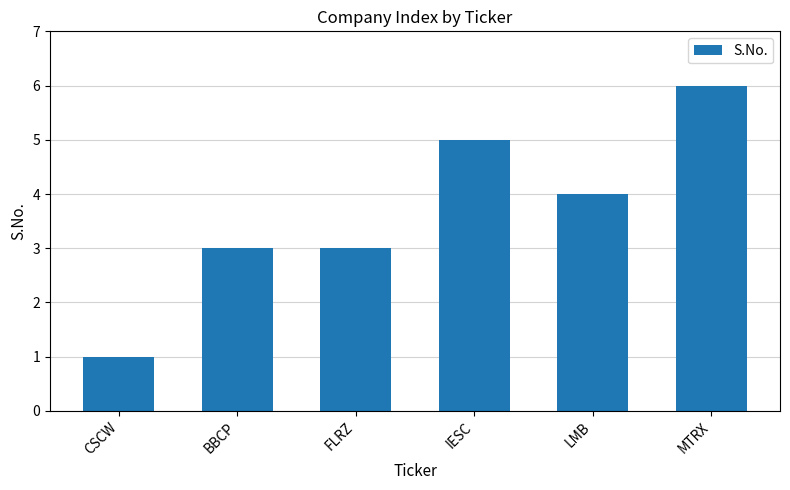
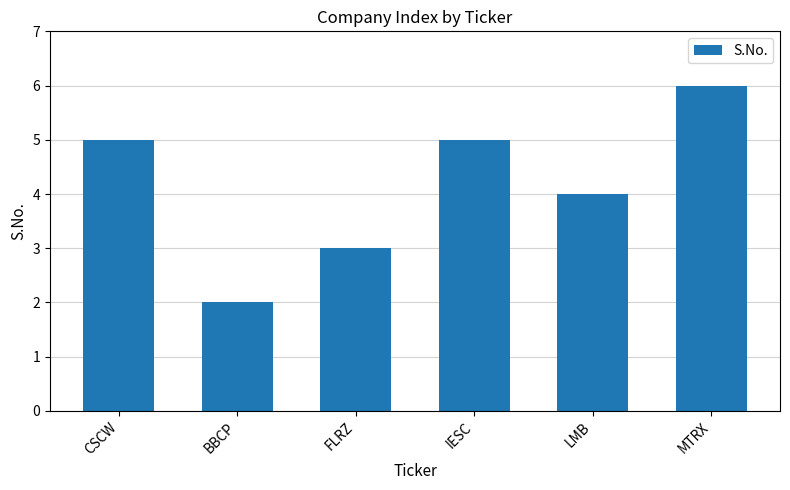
CSCW: 1 -> 5
BBCP: 3 -> 2
